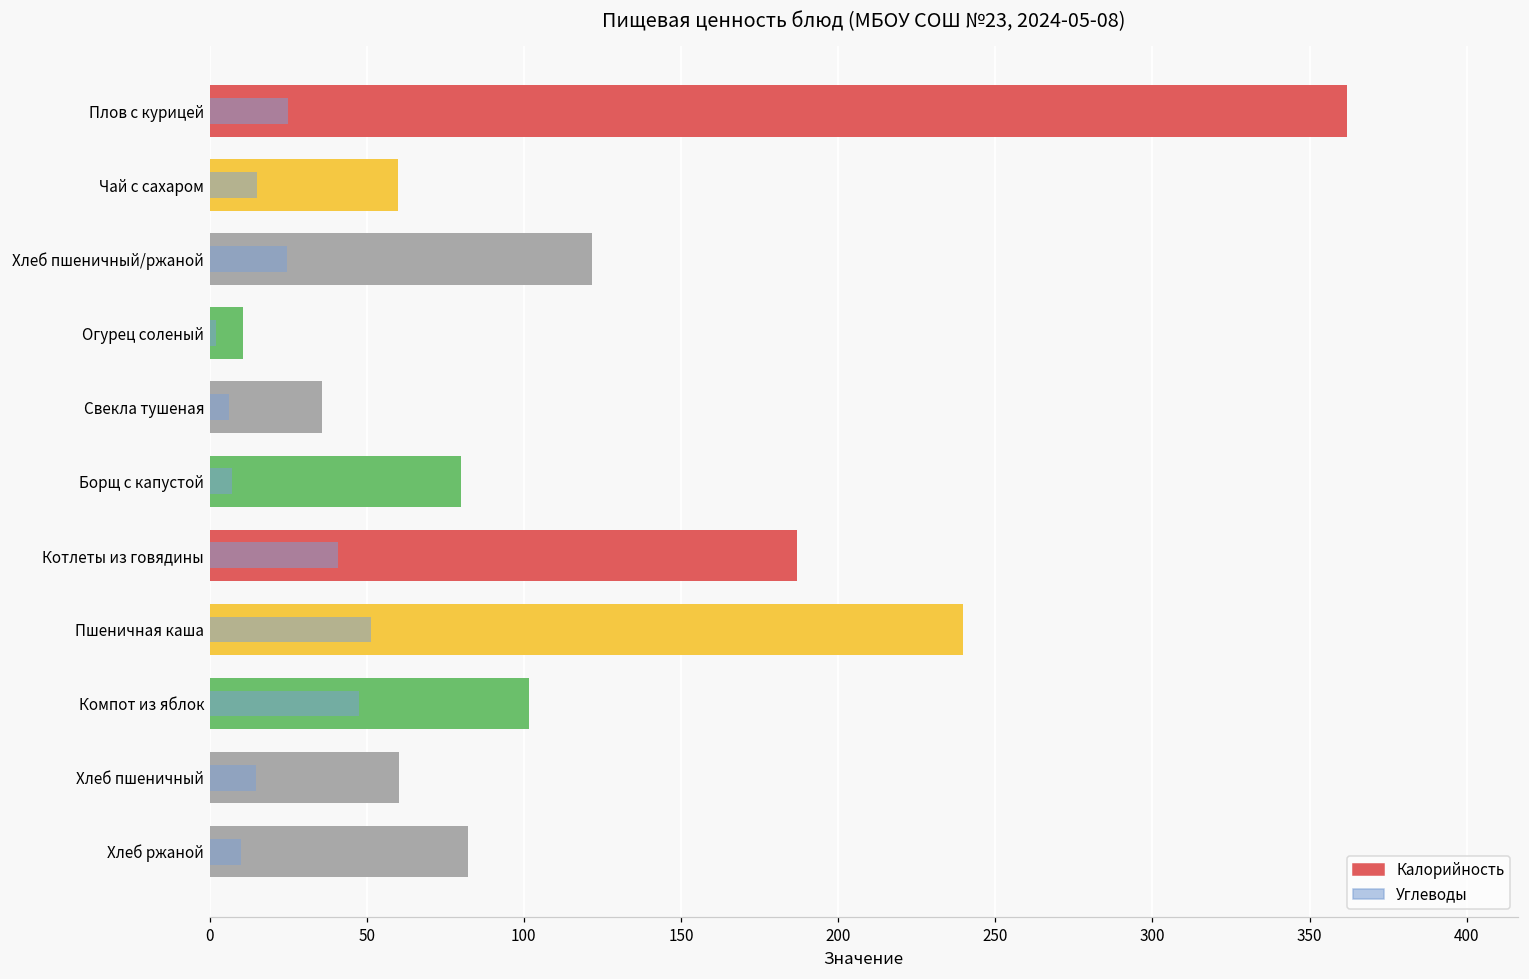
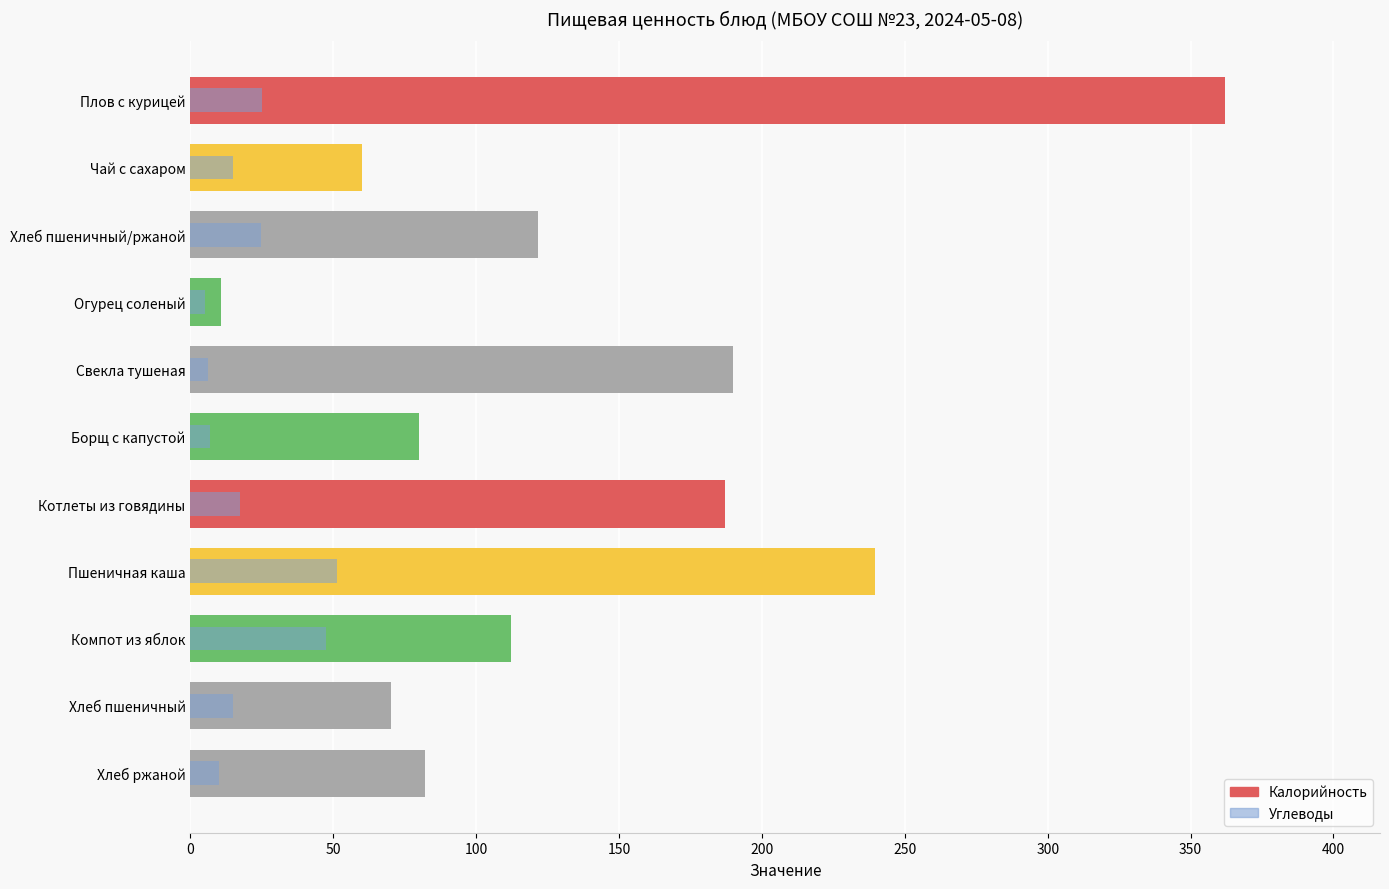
Углеводы, Огурец соленый: 2 -> 5
Калорийность, Свекла тушеная: 36 -> 190
Углеводы, Котлеты из говядины: 41 -> 17
Калорийность, Компот из яблок: 102 -> 112
Калорийность, Хлеб пшеничный: 60 -> 70
